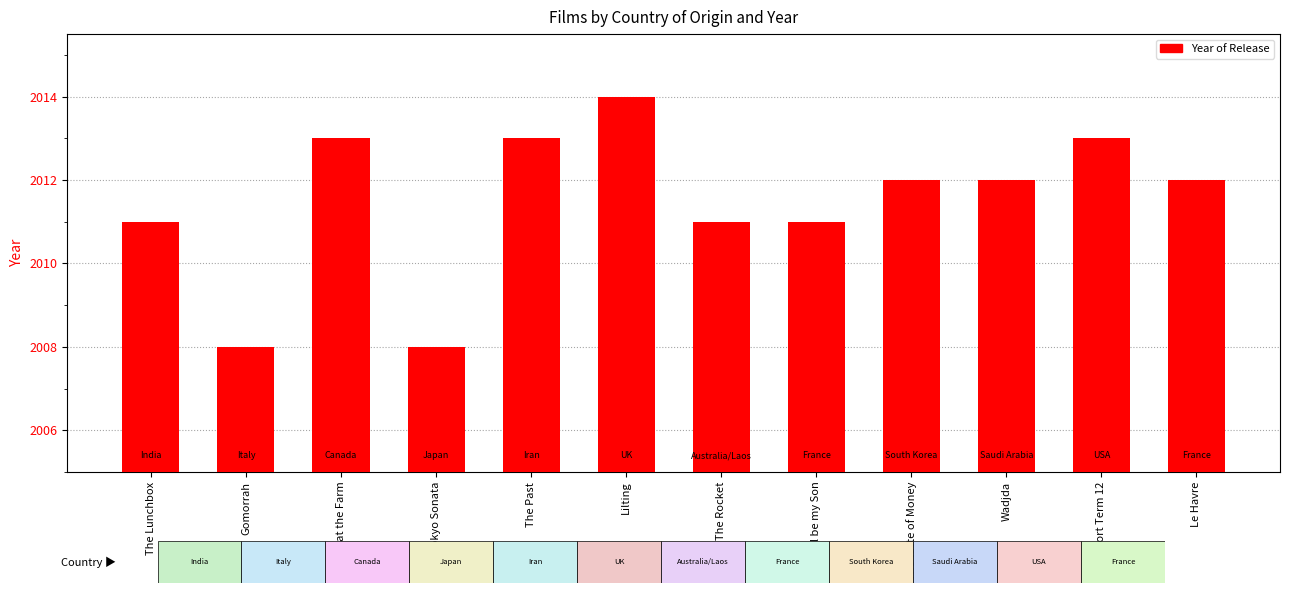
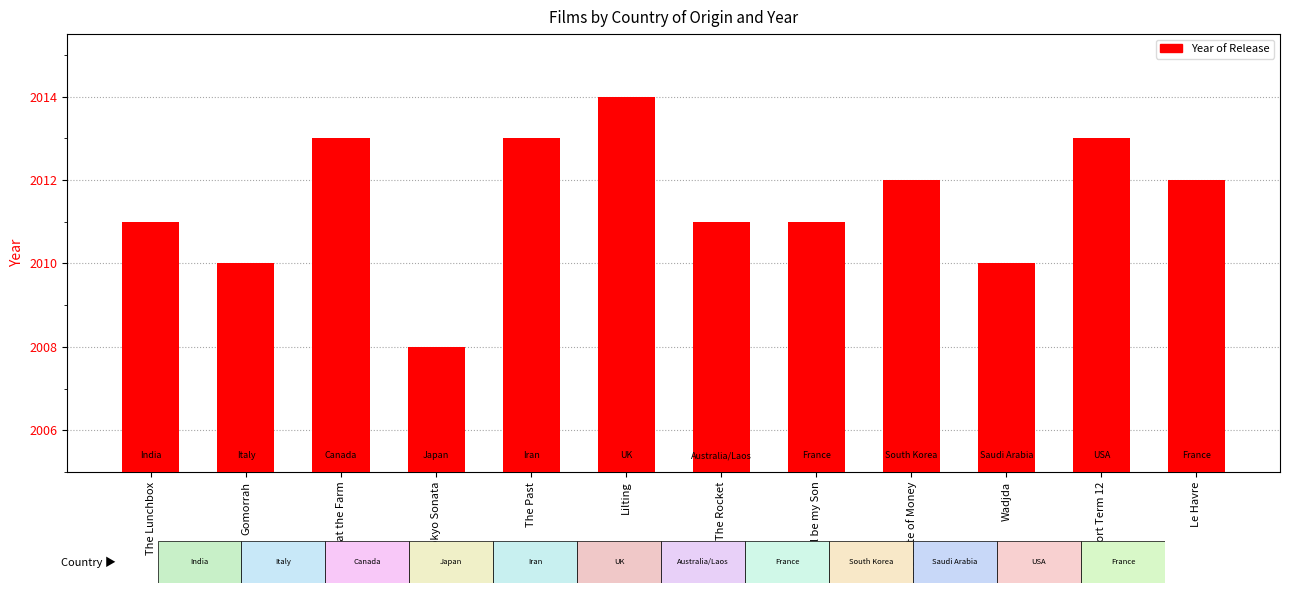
Gomorrah: 2008 -> 2010
Wadjda: 2012 -> 2010
